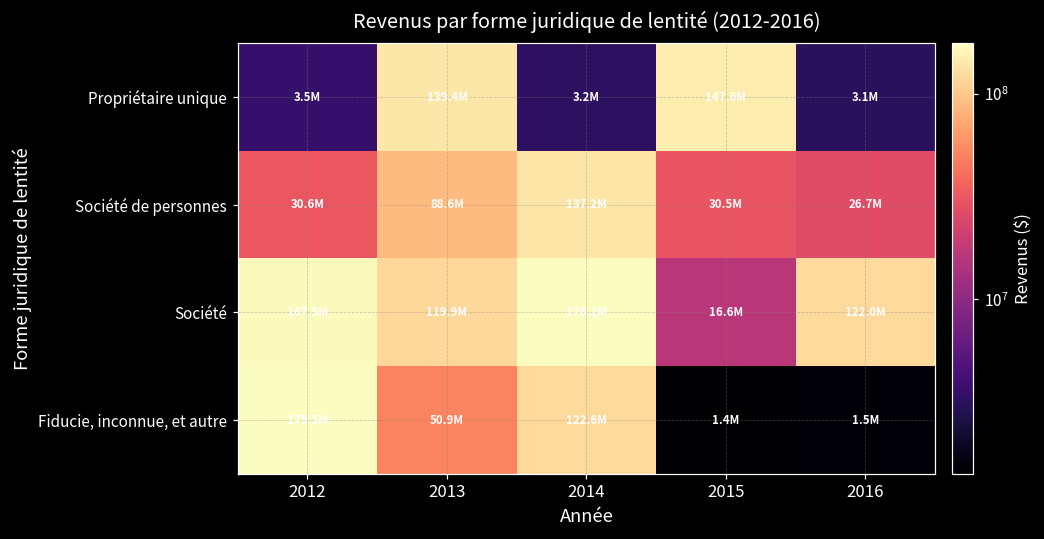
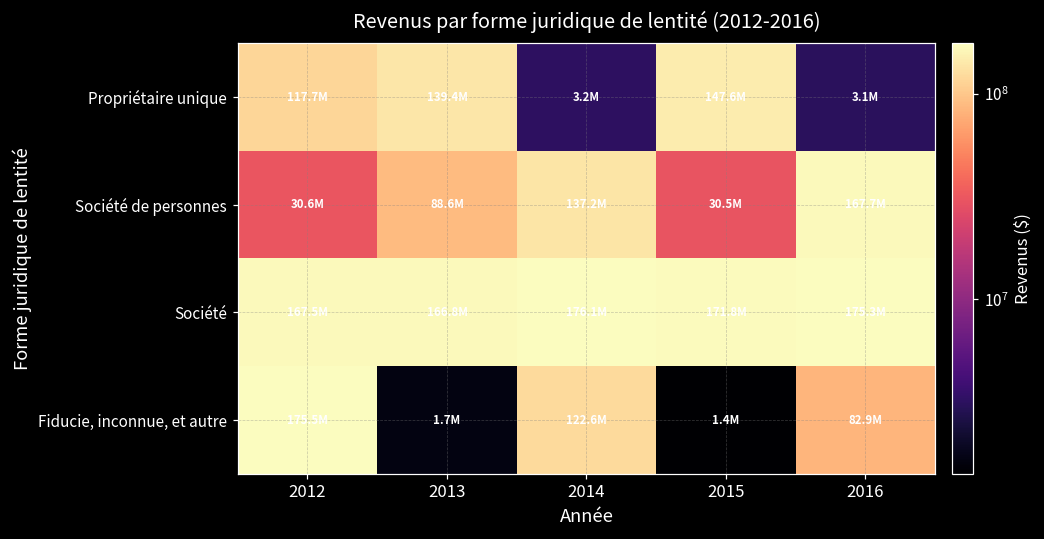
Propriétaire unique, 2012: 3.5M -> 117.7M
Société de personnes, 2016: 26.7M -> 167.7M
Société, 2013: 119.9M -> 166.8M
Société, 2015: 16.6M -> 171.8M
Société, 2016: 122.0M -> 175.3M
Fiducie, inconnue, et autre, 2013: 50.9M -> 1.7M
Fiducie, inconnue, et autre, 2016: 1.5M -> 82.9M
